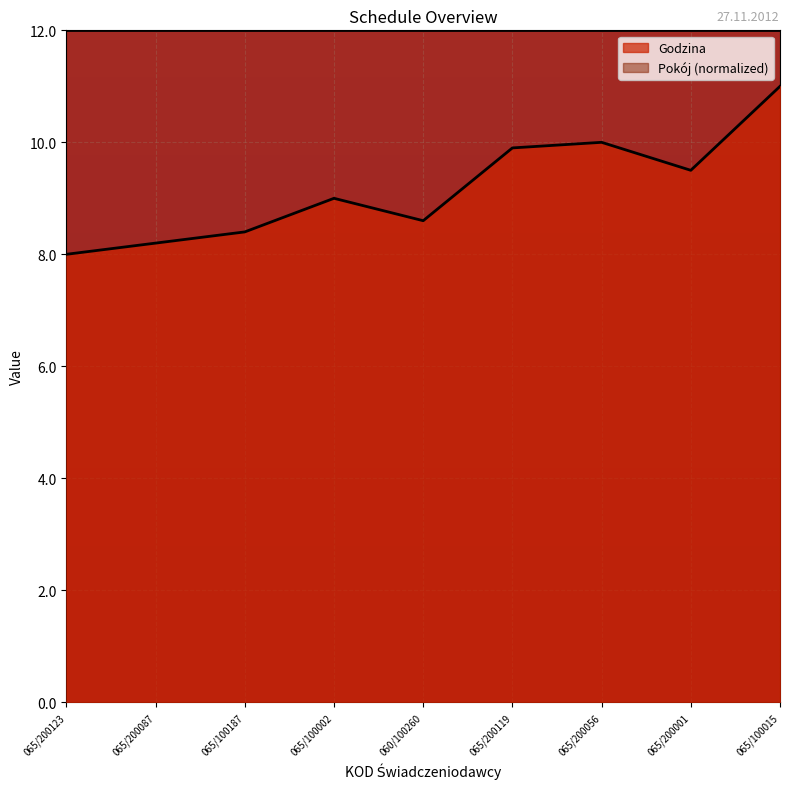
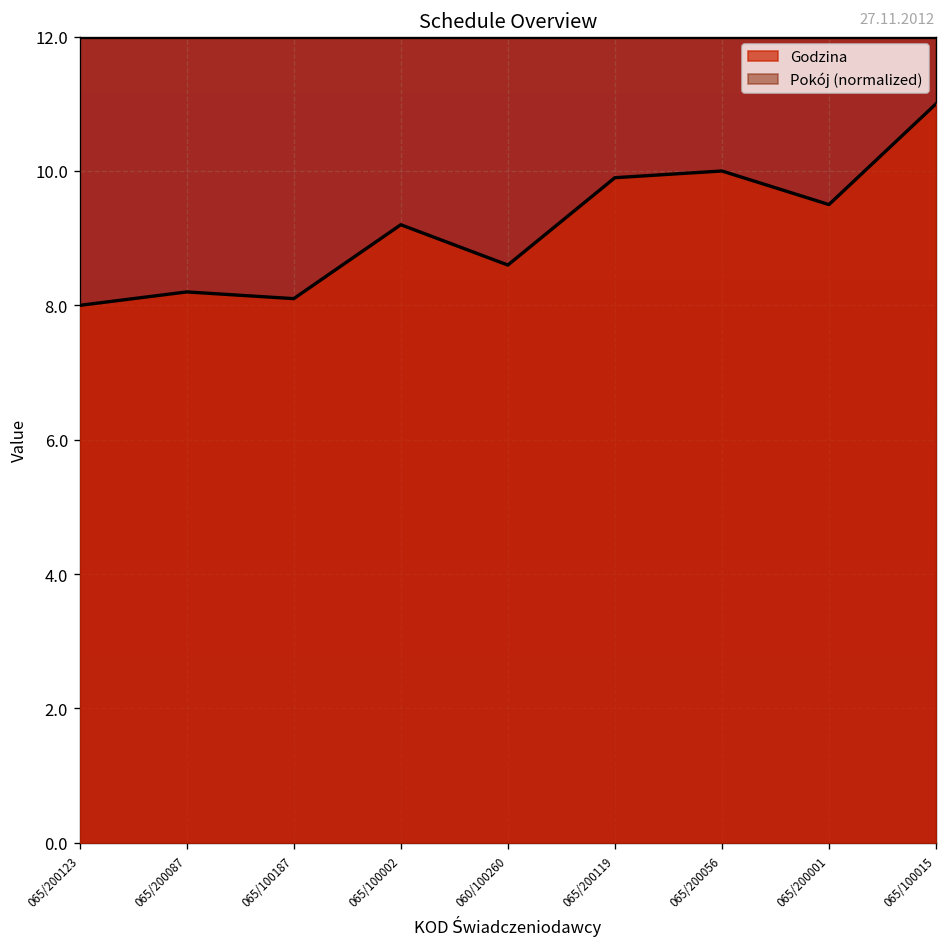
Godzina, 065/100187: 8.4 -> 8.1
Godzina, 065/100002: 9.0 -> 9.2
